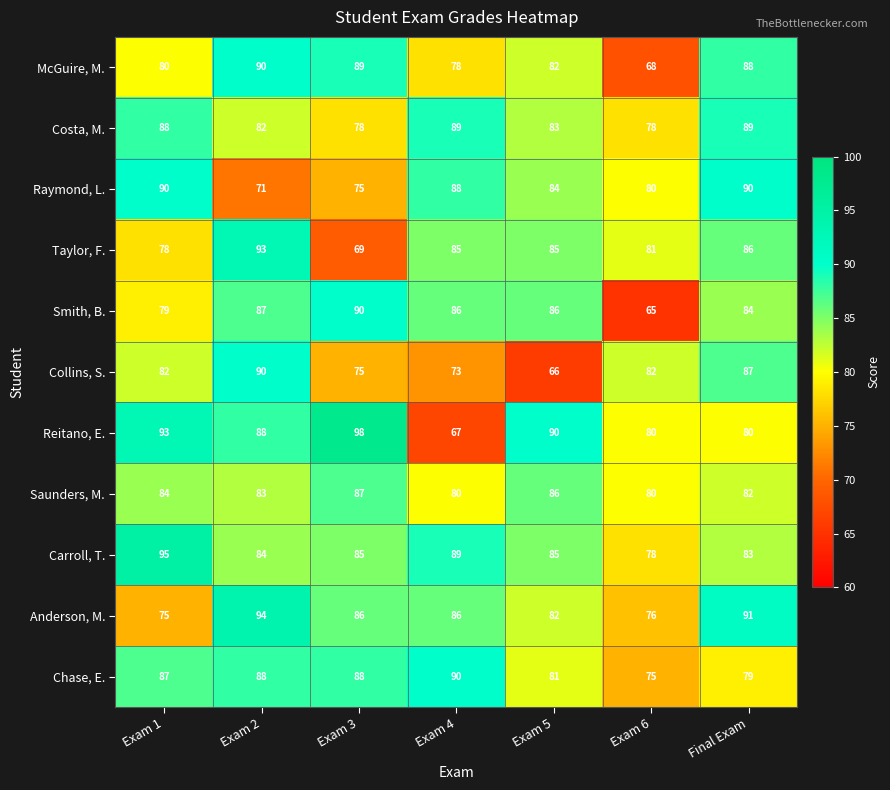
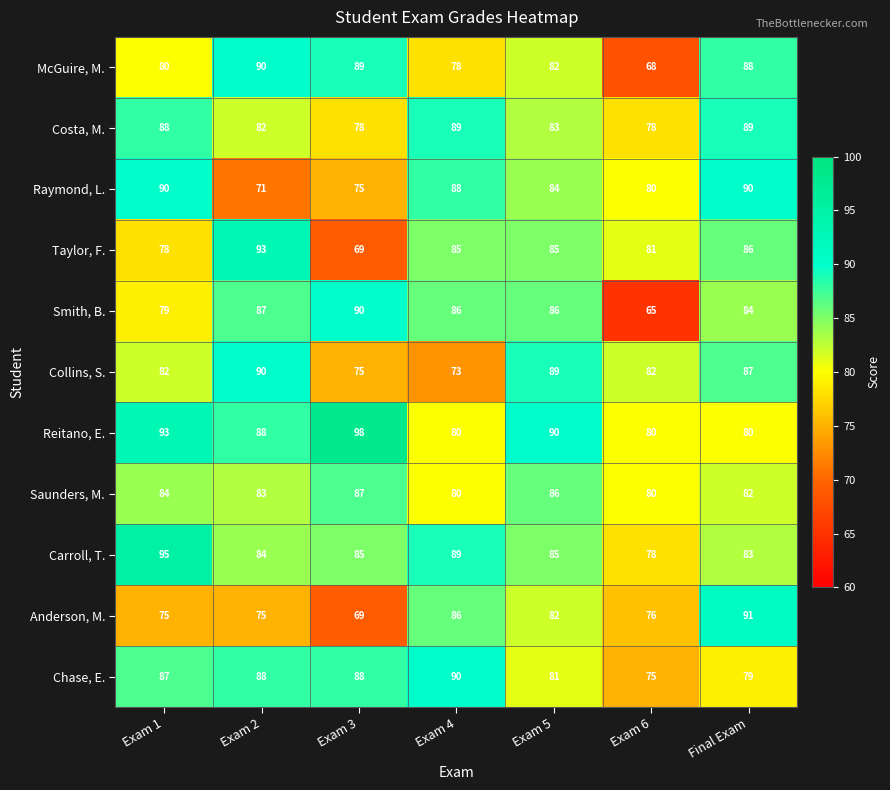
Collins, S., Exam 5: 66 -> 89
Reitano, E., Exam 4: 67 -> 80
Anderson, M., Exam 2: 94 -> 75
Anderson, M., Exam 3: 86 -> 69
